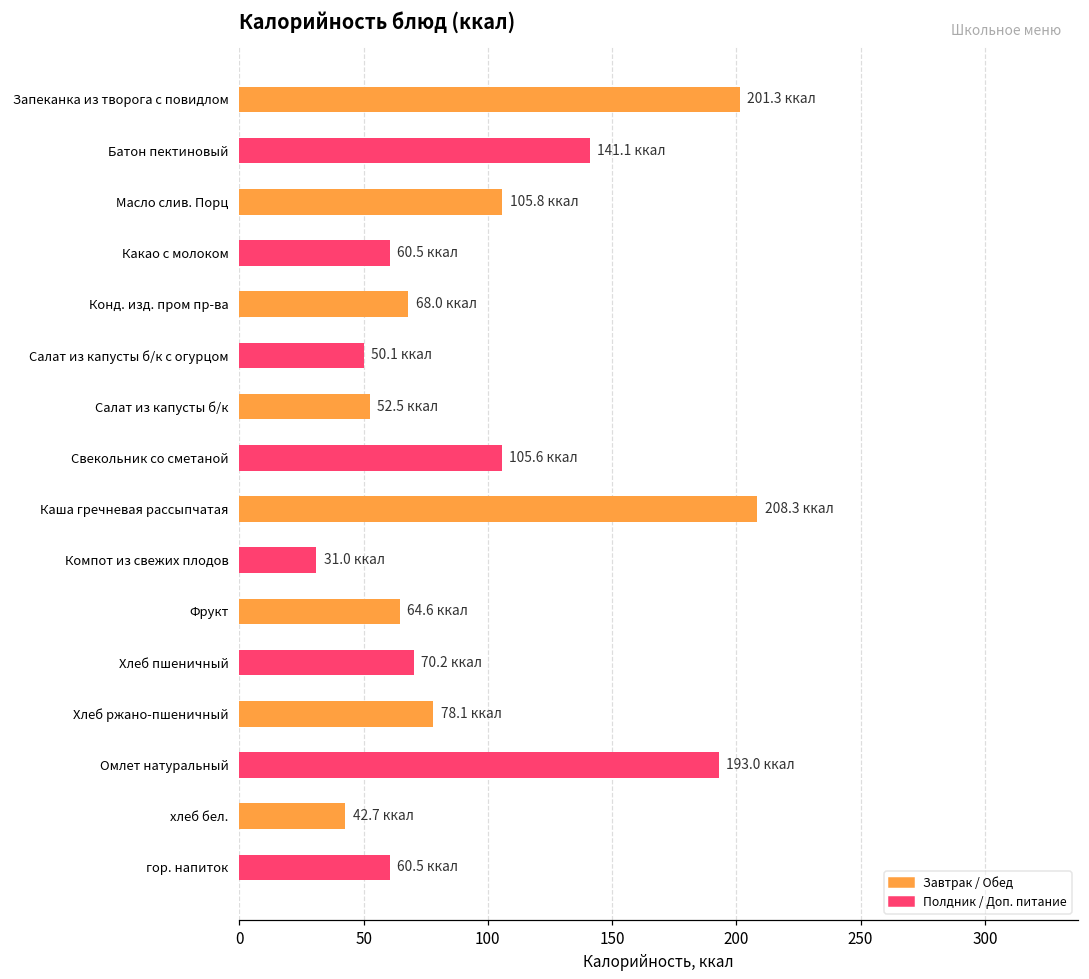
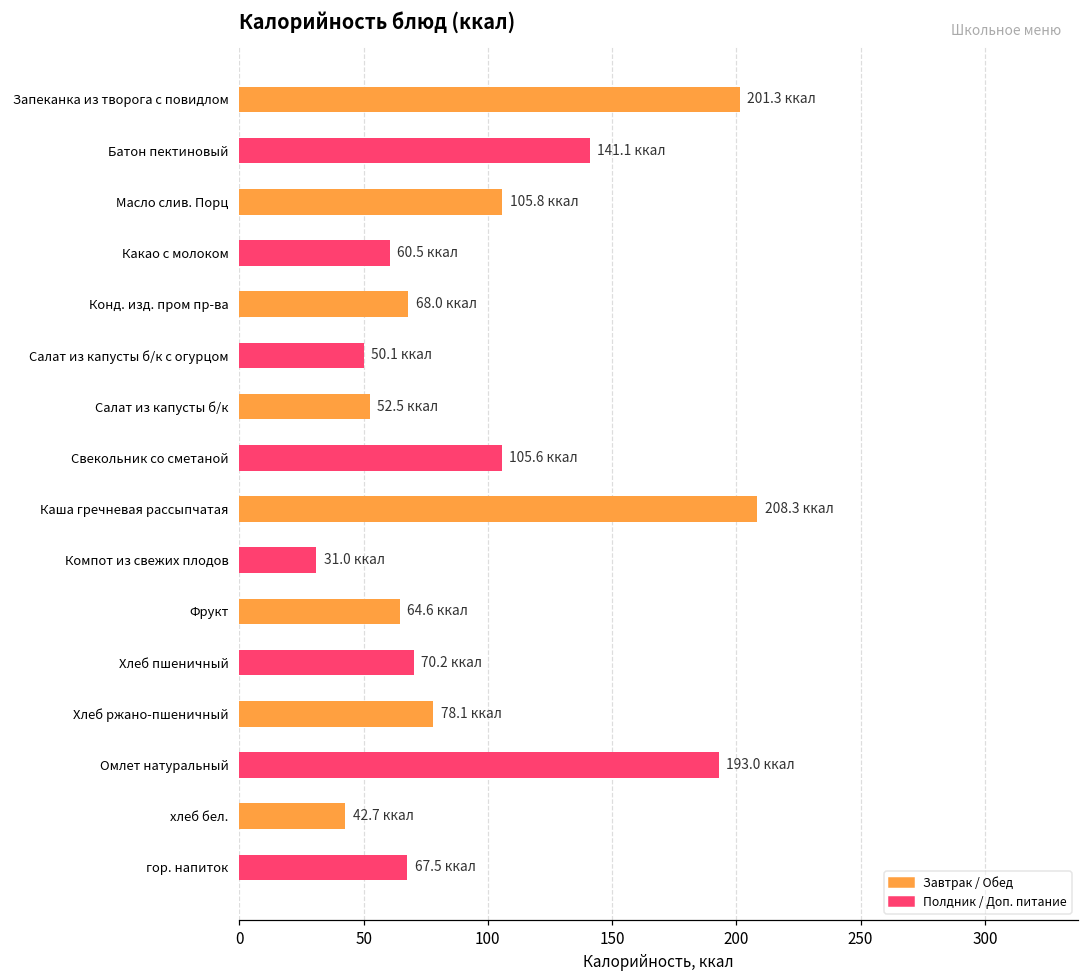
гор. напиток: 60.5 -> 67.5
